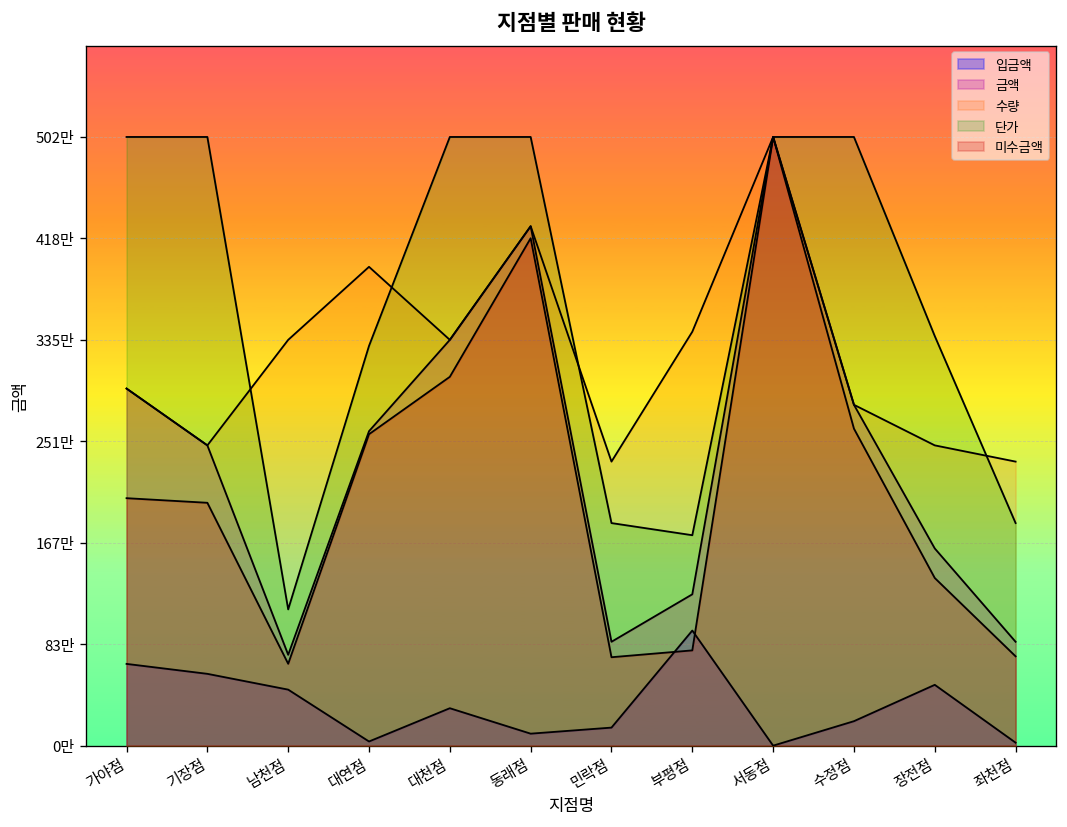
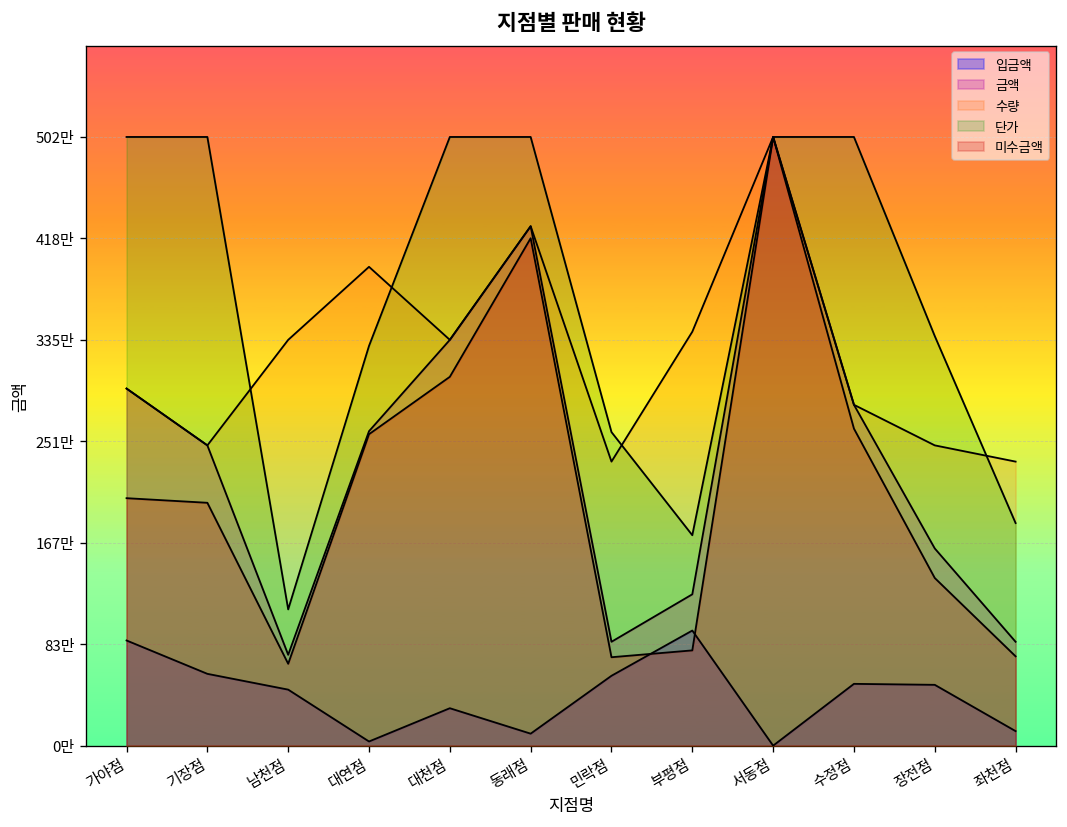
입금액, 가야점: 67만 -> 87만
입금액, 민락점: 15만 -> 58만
단가, 민락점: 184만 -> 259만
입금액, 수정점: 20만 -> 51만
입금액, 좌천점: 2만 -> 12만
